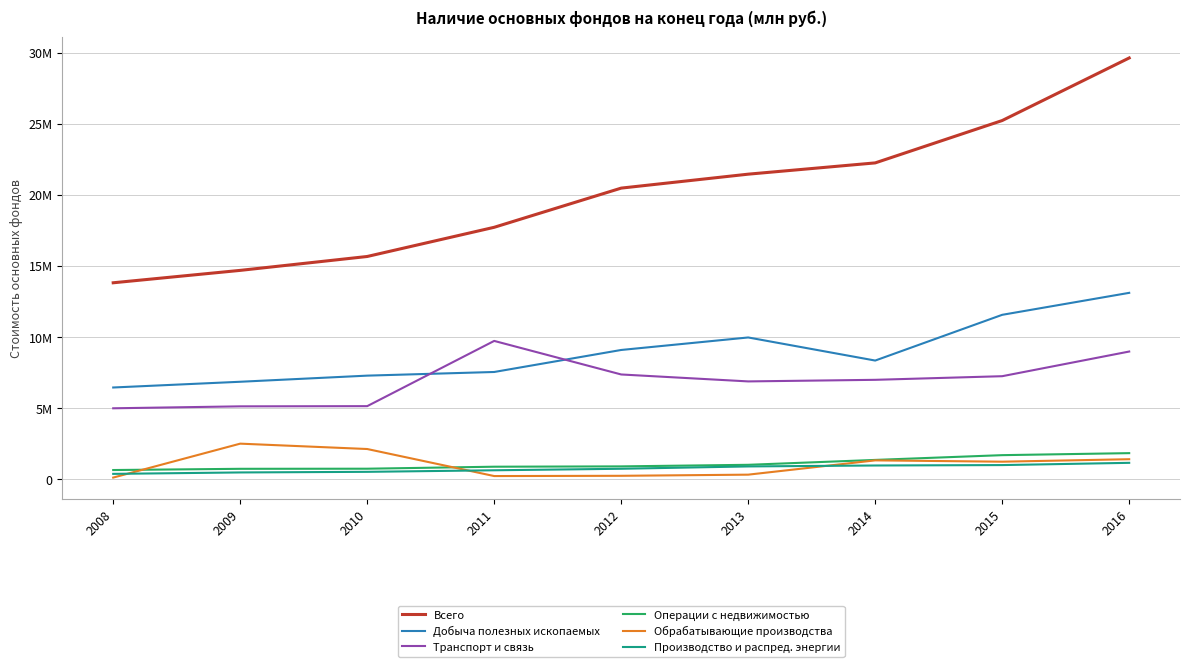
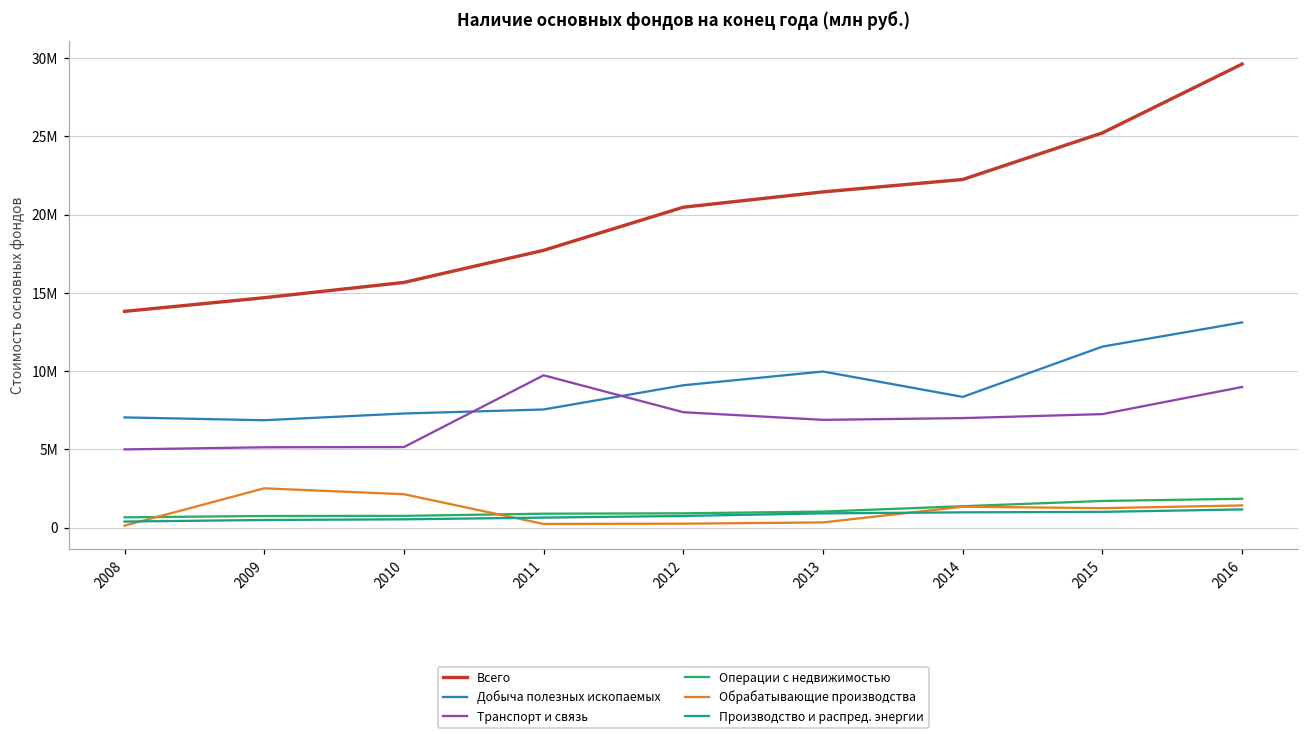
Добыча полезных ископаемых, 2008: 6500000 -> 7000000
